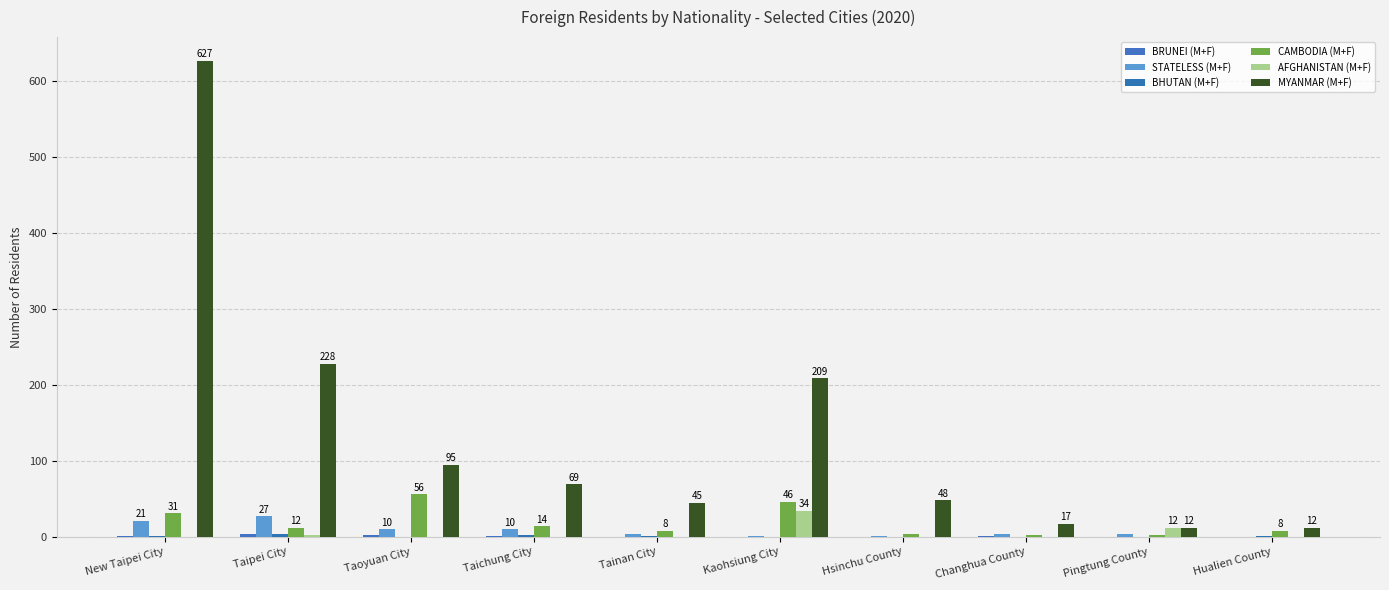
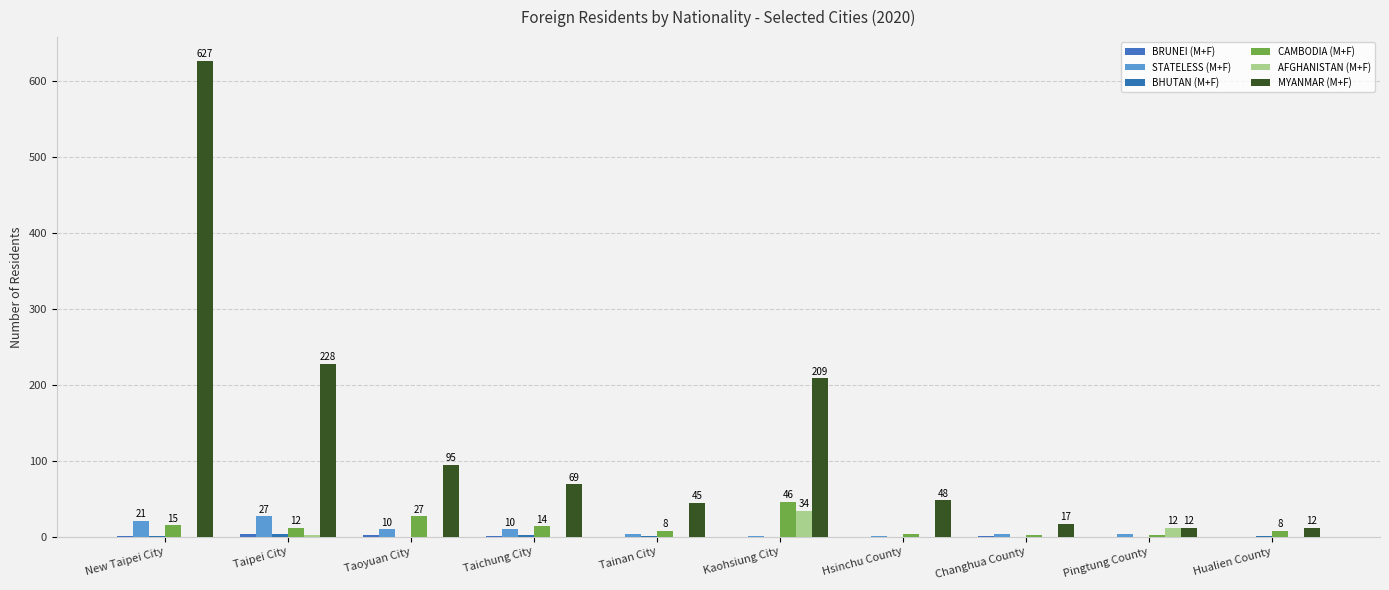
CAMBODIA (M+F), New Taipei City: 31 -> 15
CAMBODIA (M+F), Taoyuan City: 56 -> 27
